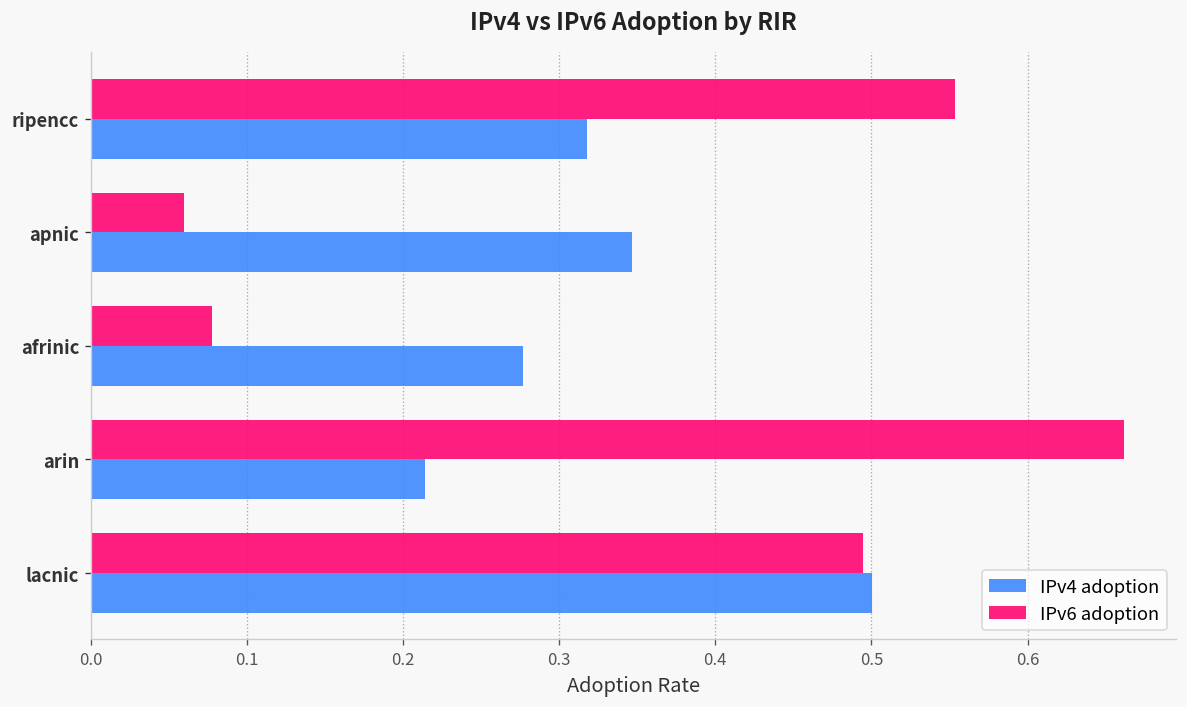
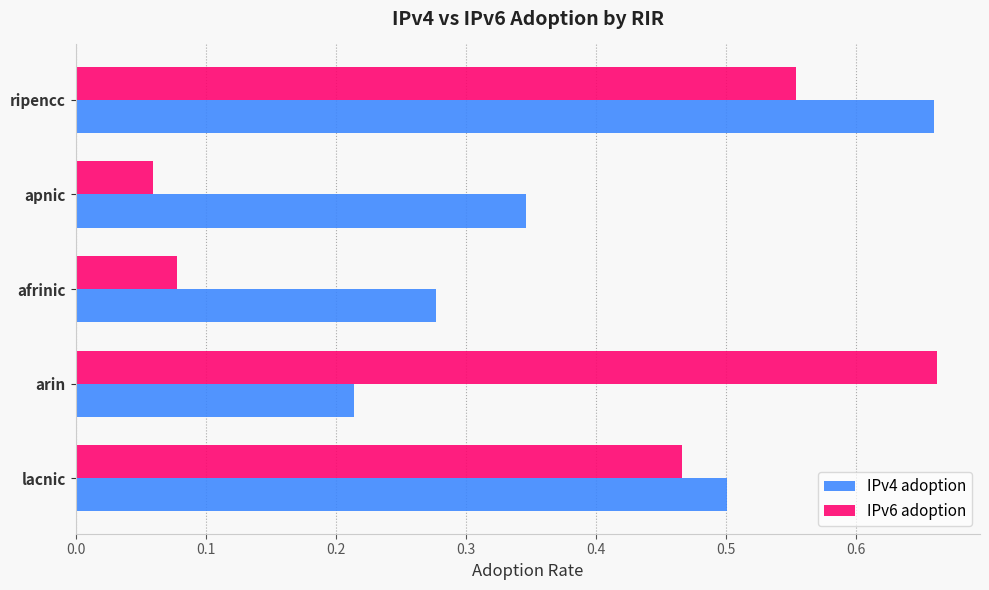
IPv4 adoption, ripencc: 0.318 -> 0.660
IPv6 adoption, lacnic: 0.495 -> 0.466
